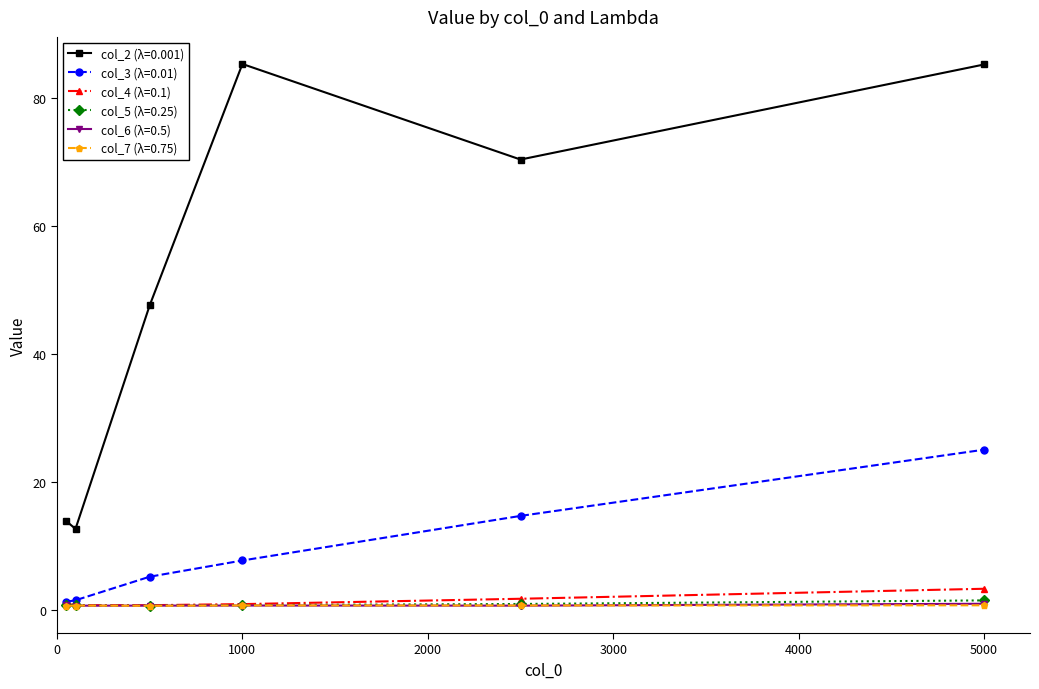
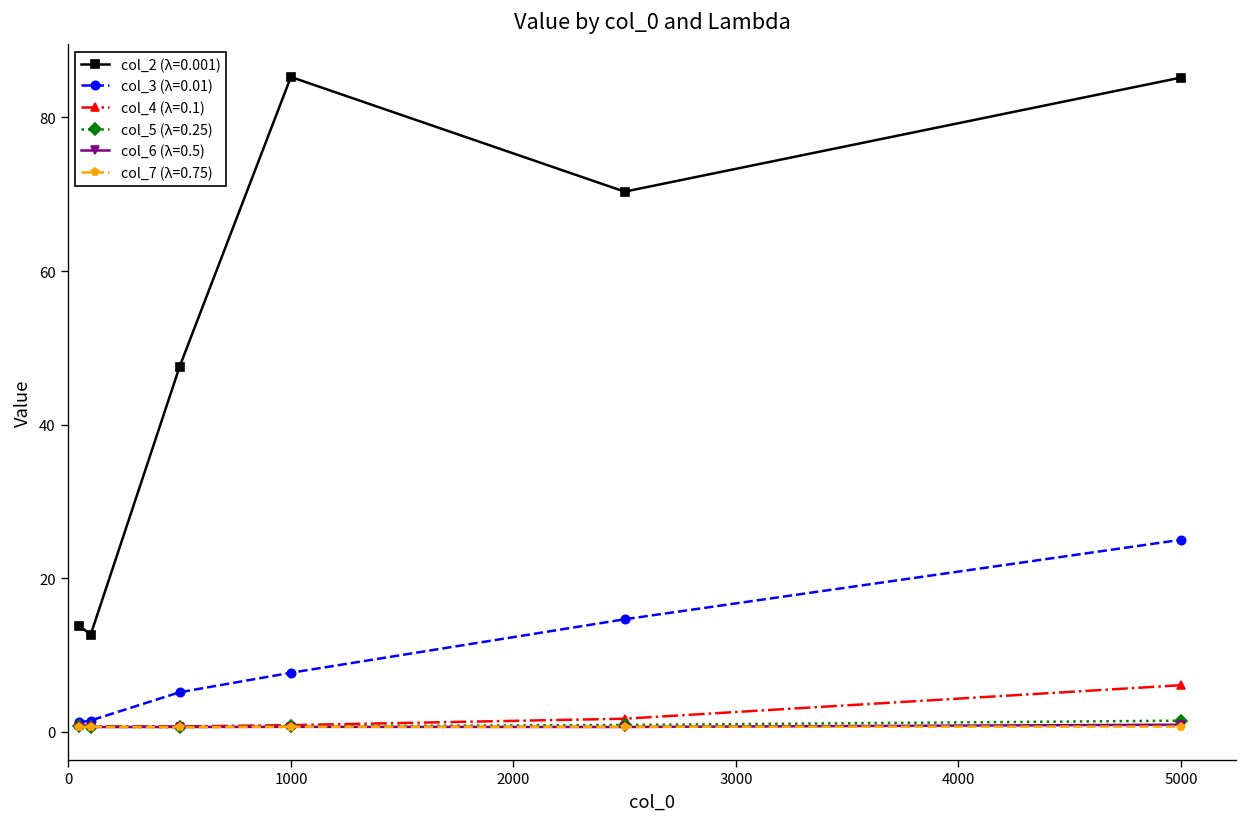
col_4 (λ=0.1), 5000: 3 -> 6
